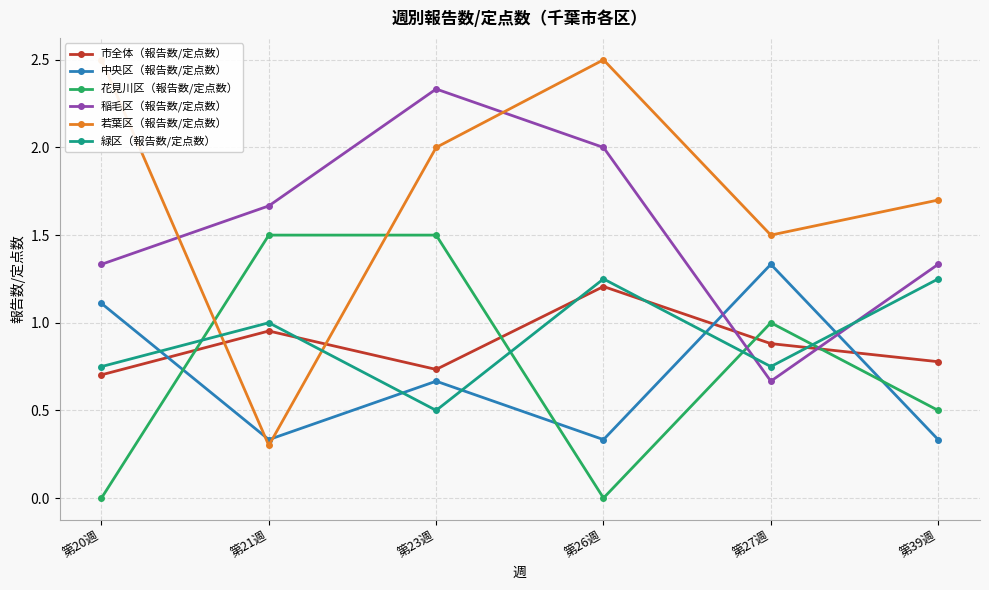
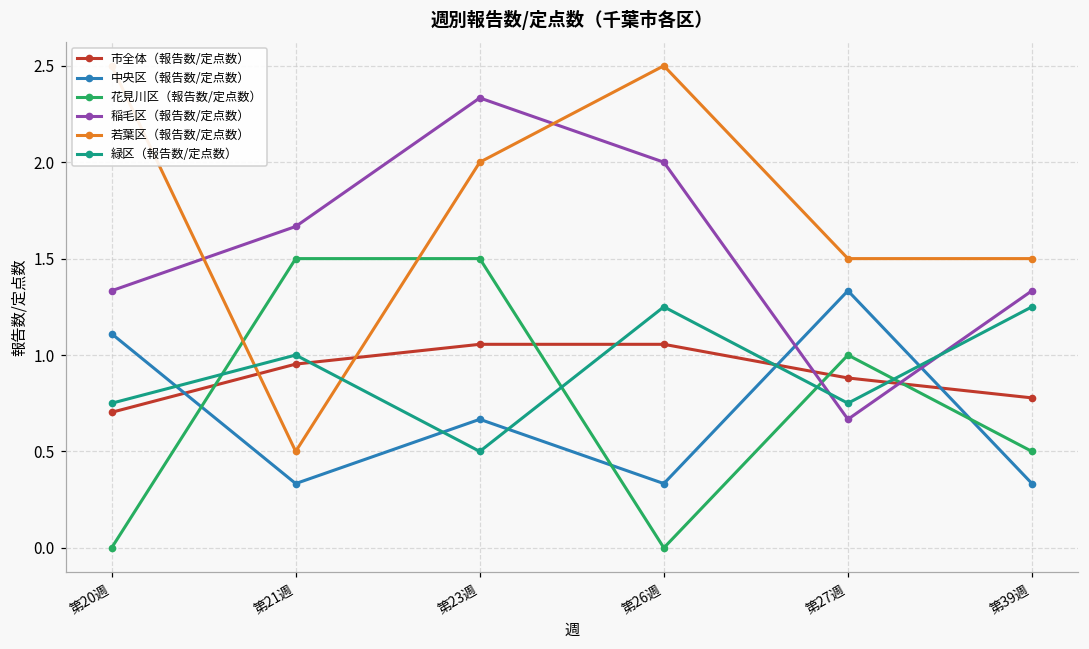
若葉区（報告数/定点数）, 第21週: 0.3 -> 0.5
市全体（報告数/定点数）, 第23週: 0.73 -> 1.06
市全体（報告数/定点数）, 第26週: 1.21 -> 1.06
若葉区（報告数/定点数）, 第39週: 1.7 -> 1.5
